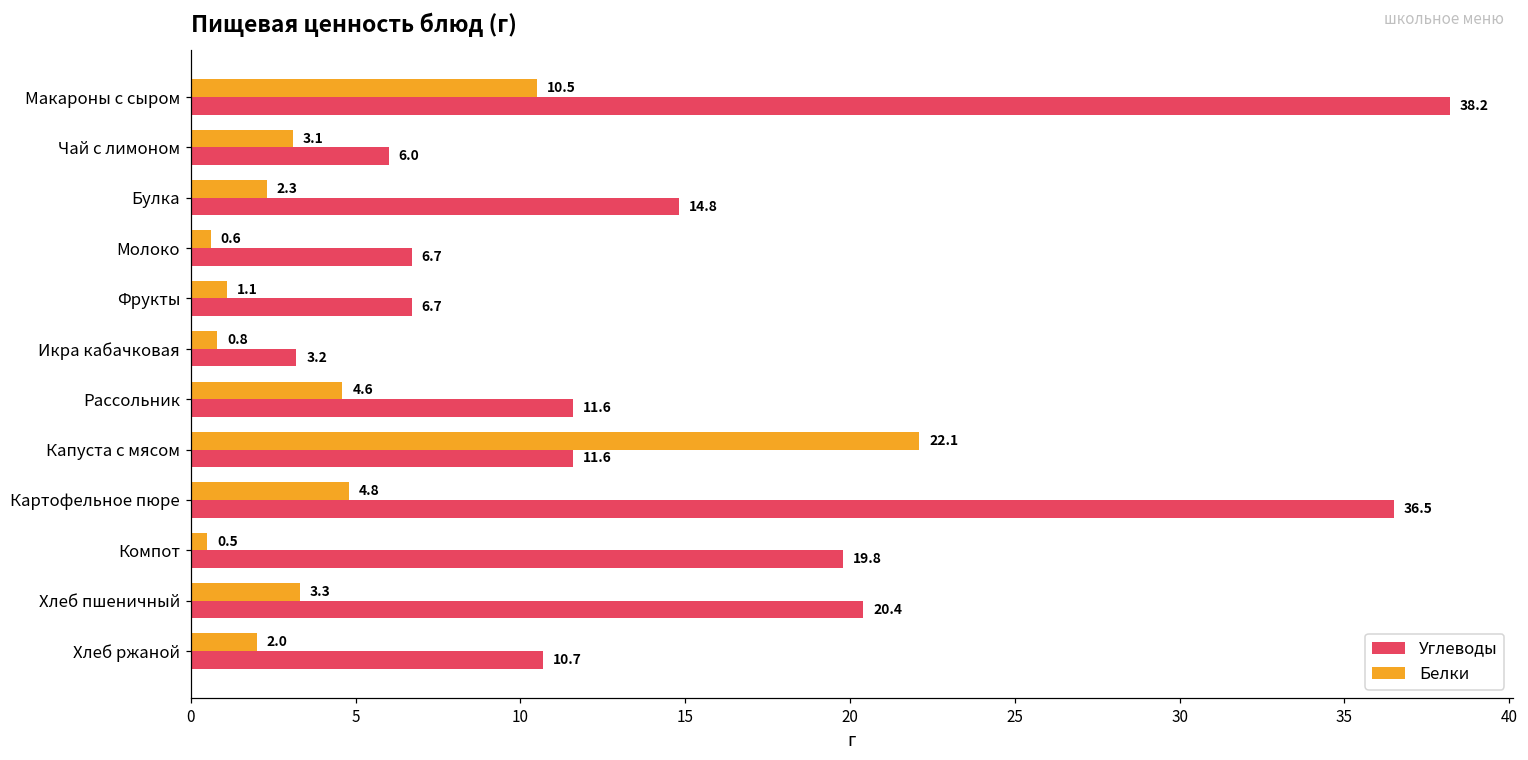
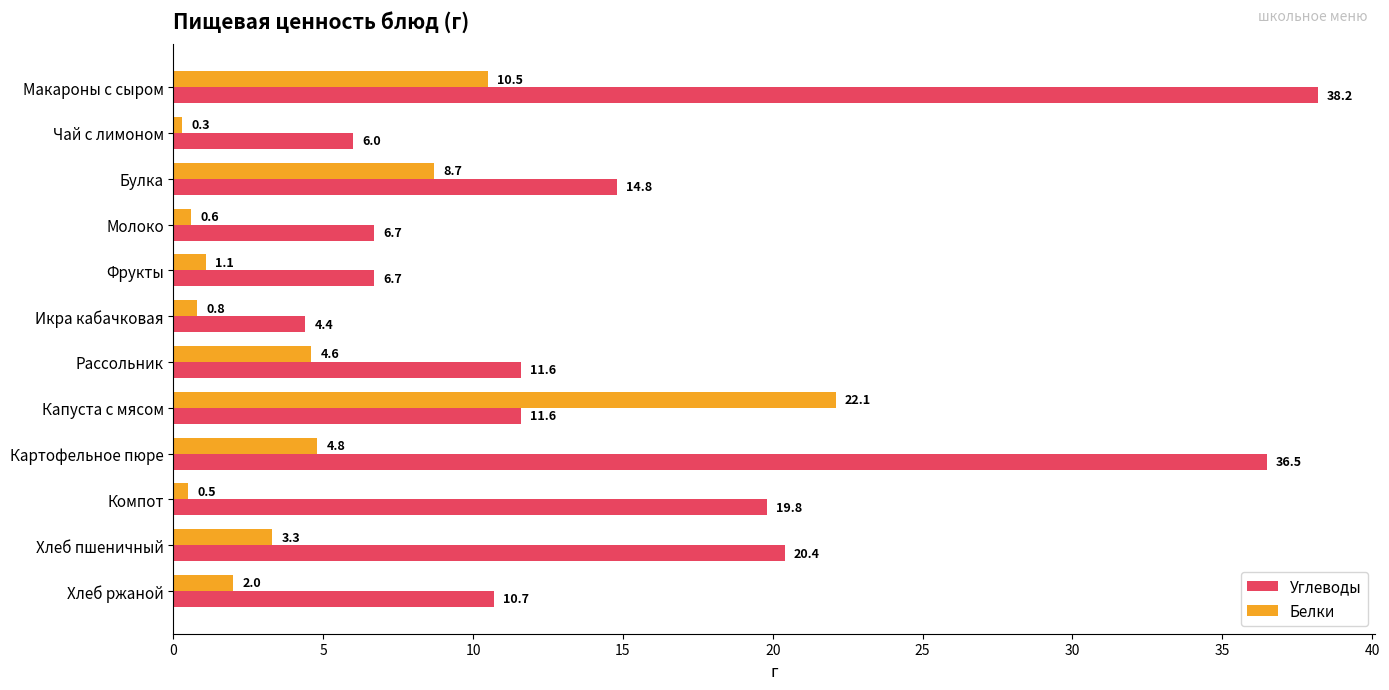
Белки, Чай с лимоном: 3.1 -> 0.3
Белки, Булка: 2.3 -> 8.7
Углеводы, Икра кабачковая: 3.2 -> 4.4
